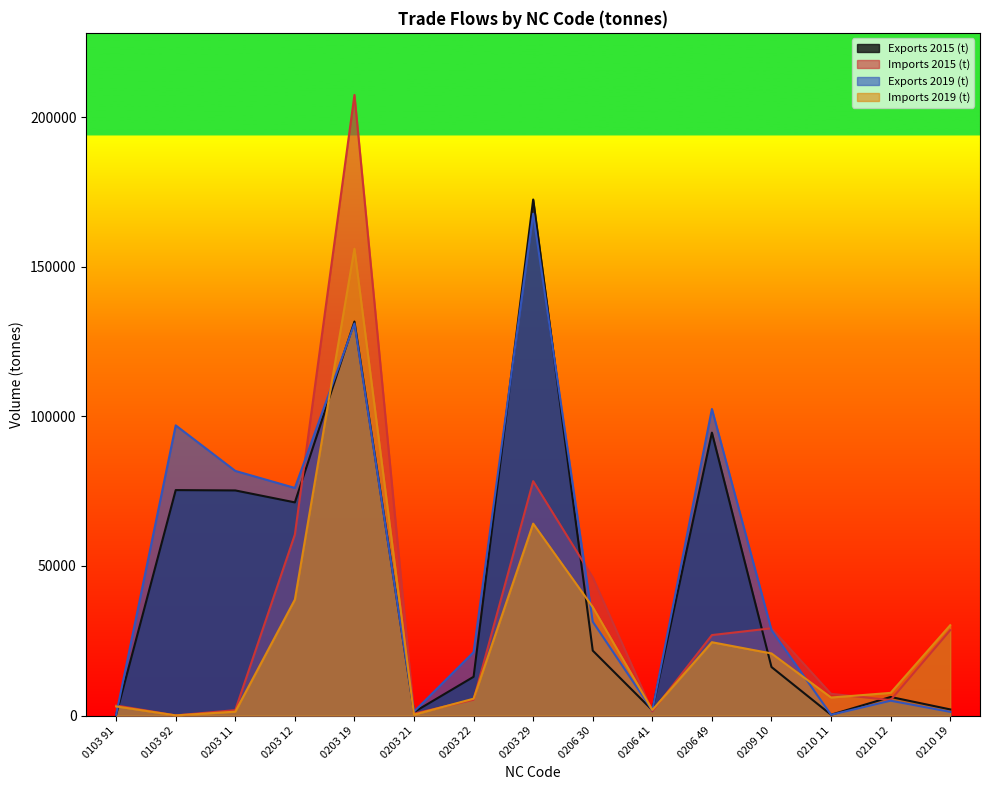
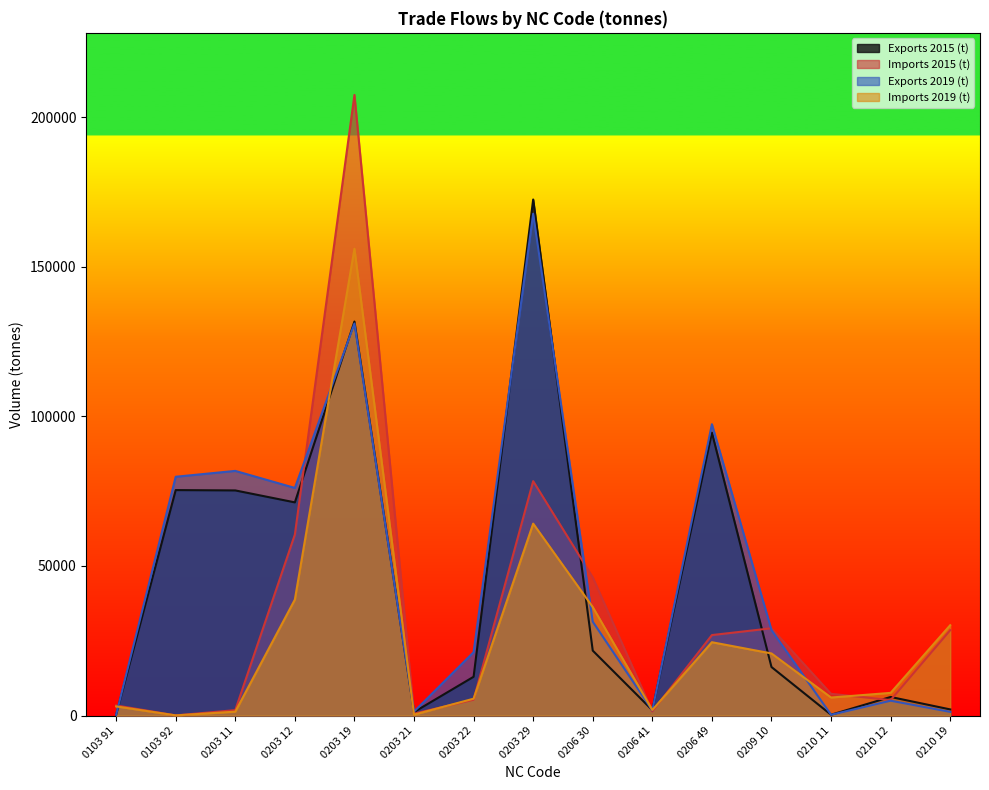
Exports 2019 (t), 0103 92: 97000 -> 80000
Exports 2019 (t), 0206 49: 102000 -> 97000
